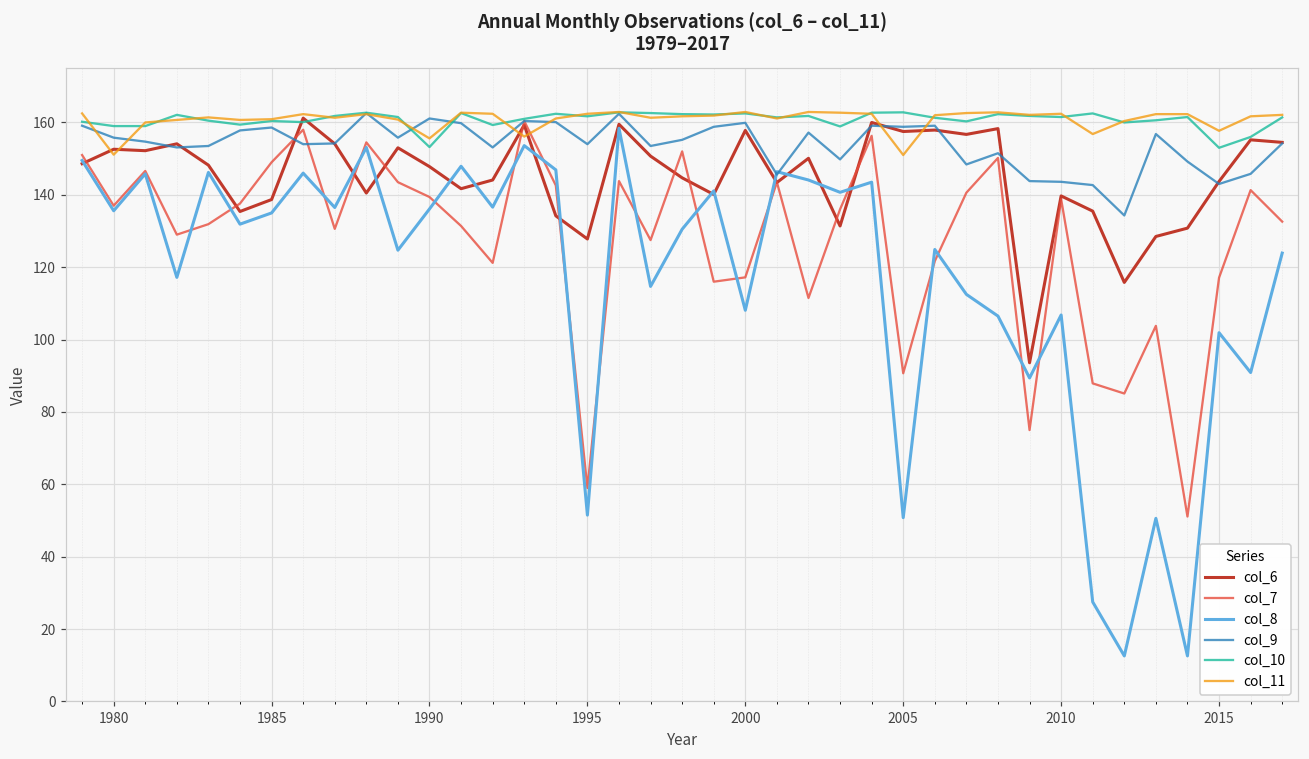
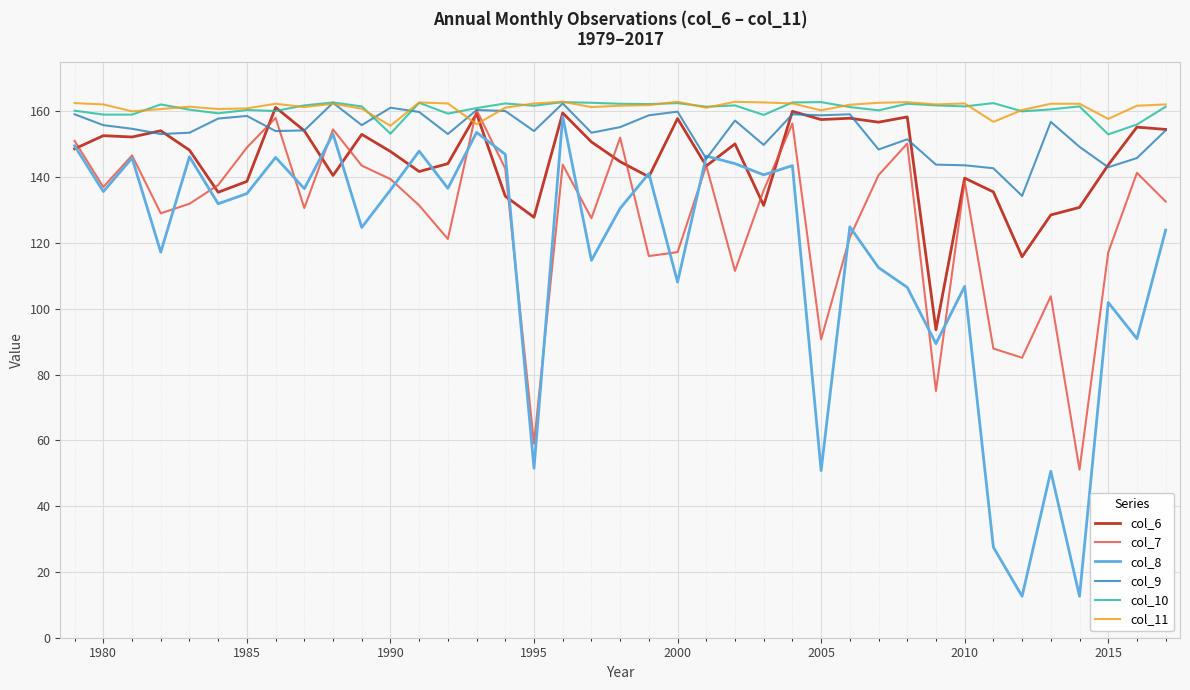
col_11, 1980: 151 -> 162
col_11, 2005: 151 -> 160
